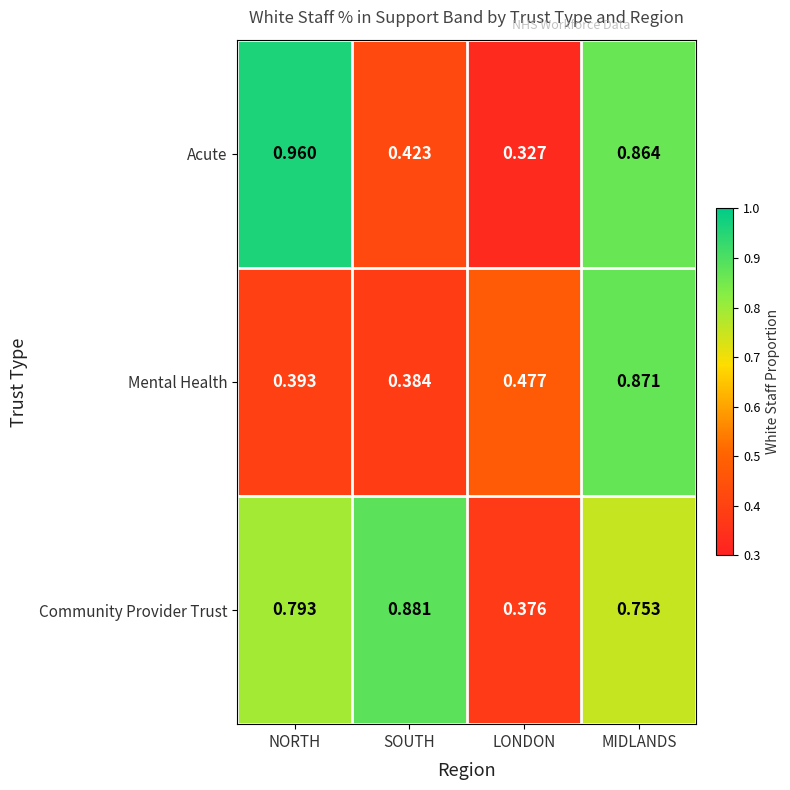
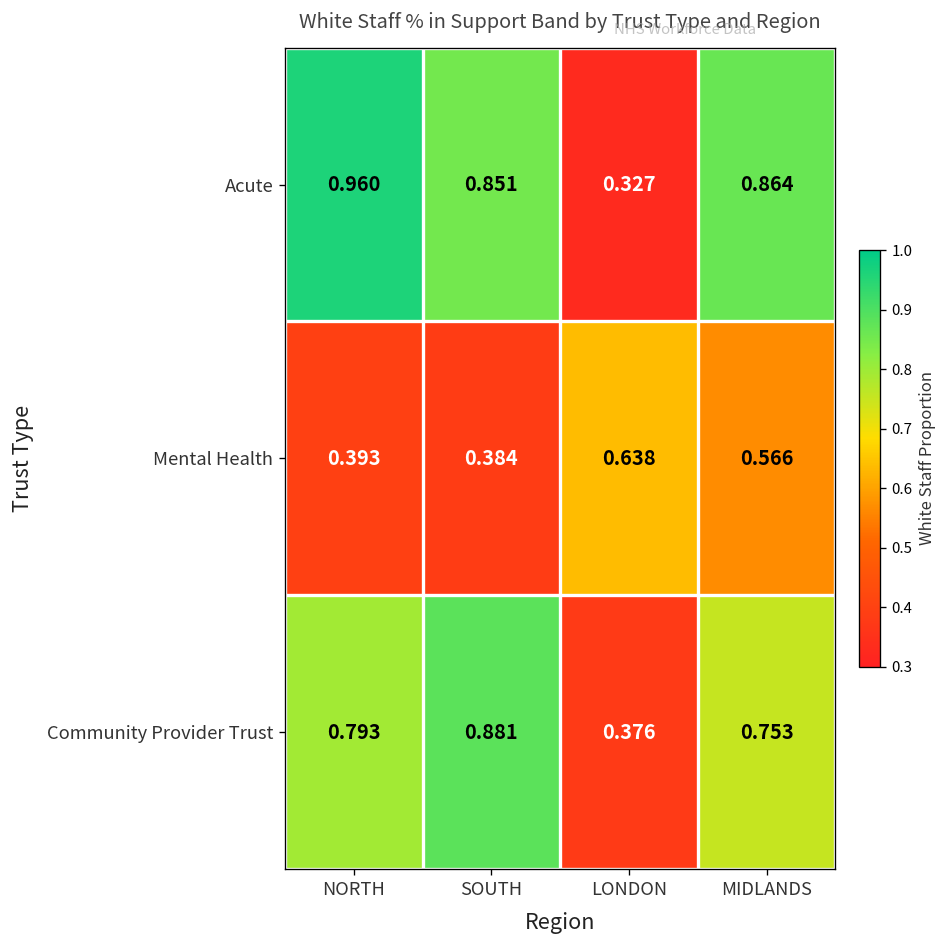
Acute, SOUTH: 0.423 -> 0.851
Mental Health, LONDON: 0.477 -> 0.638
Mental Health, MIDLANDS: 0.871 -> 0.566
